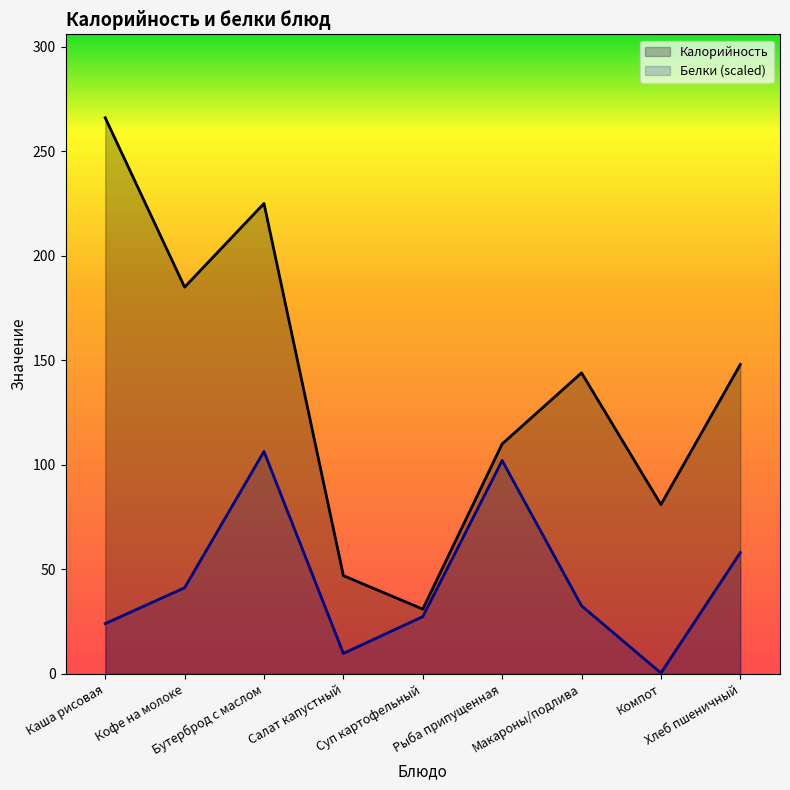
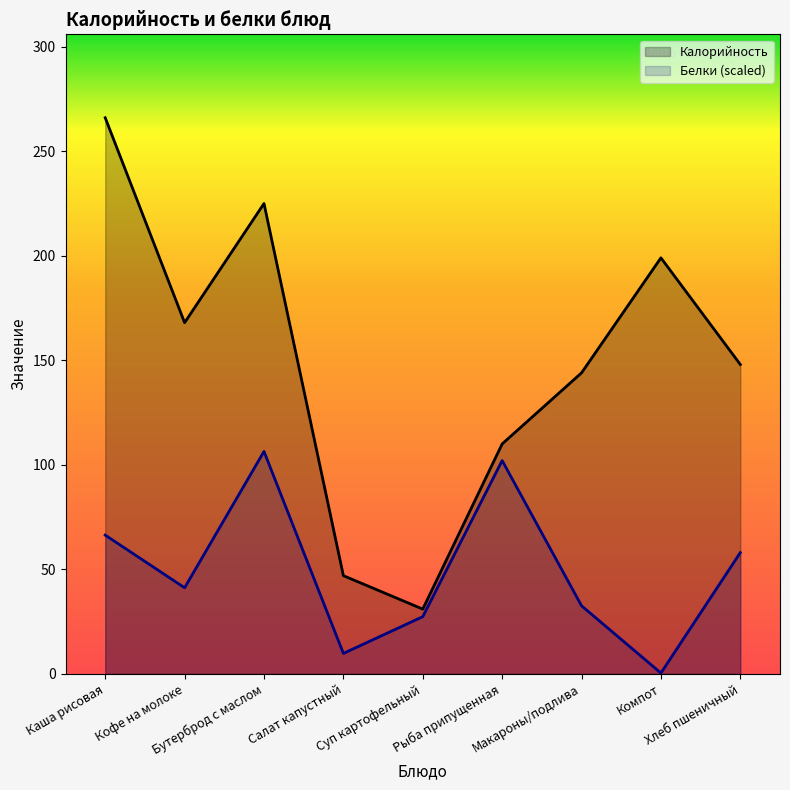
Белки (scaled), Каша рисовая: 24 -> 66
Калорийность, Кофе на молоке: 185 -> 168
Калорийность, Компот: 81 -> 199
